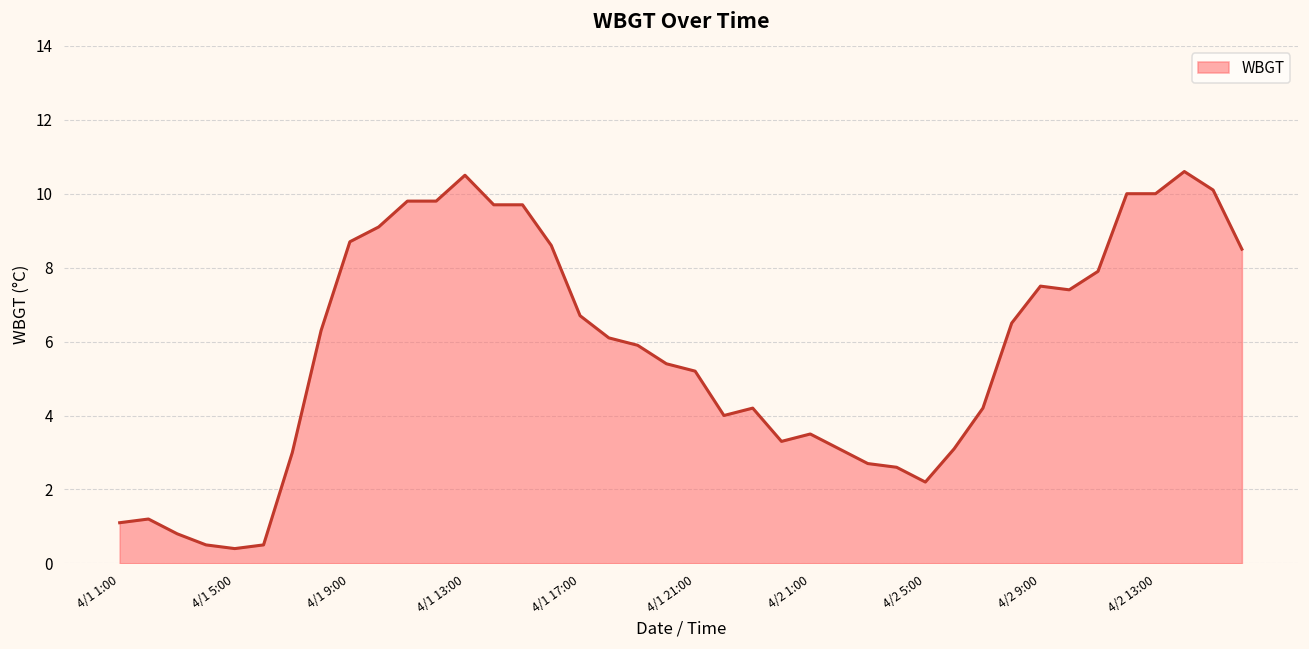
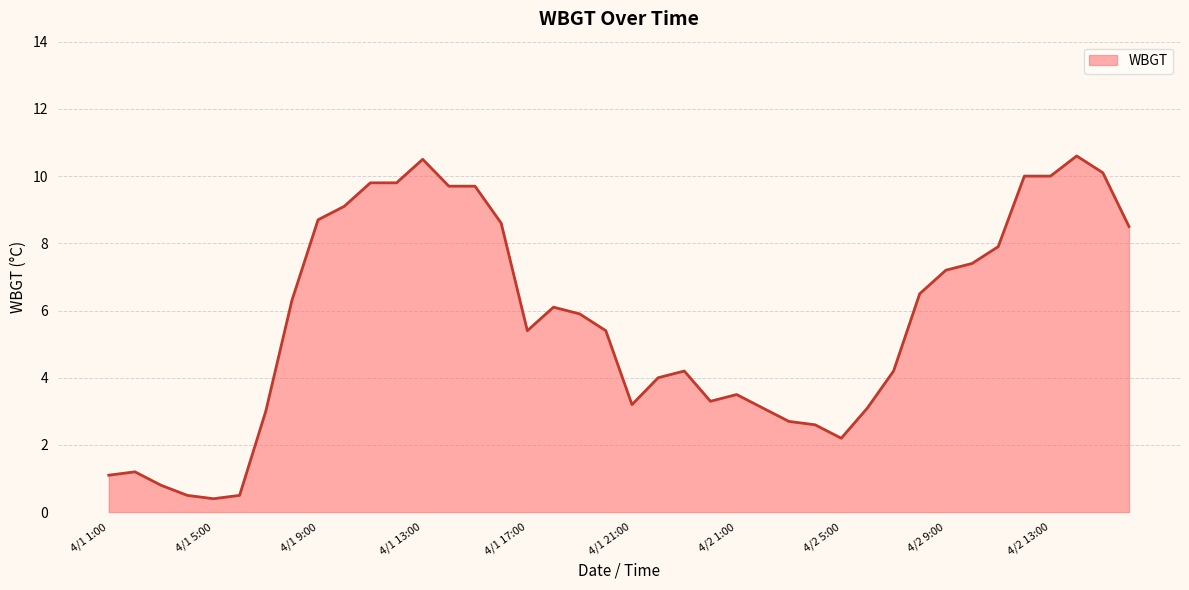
4/1 17:00: 6.7 -> 5.4
4/1 21:00: 5.2 -> 3.2
4/2 9:00: 7.5 -> 7.2
